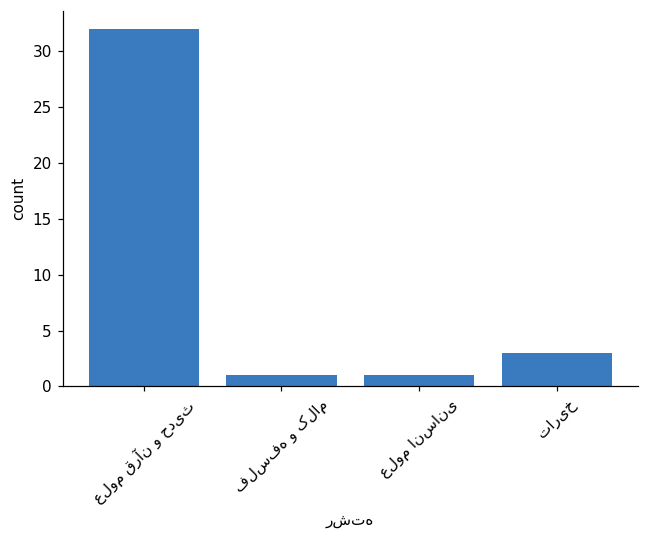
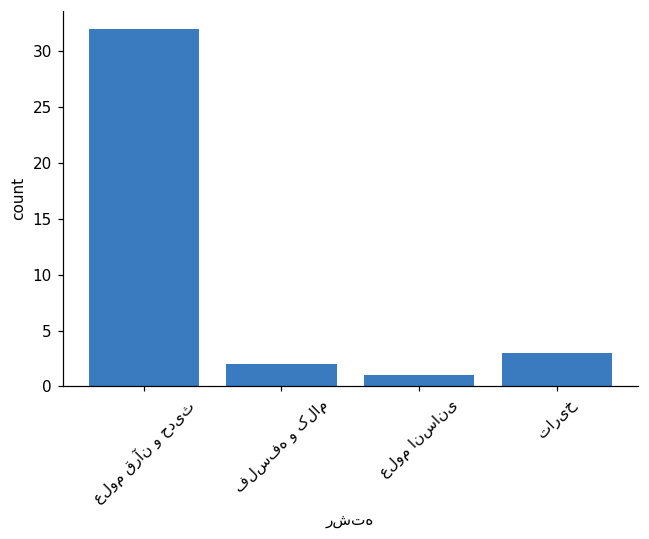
فلسفه و کلام: 1 -> 2
